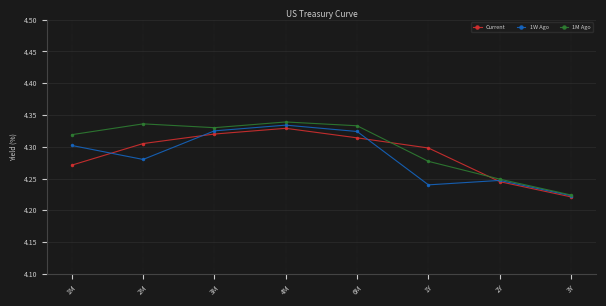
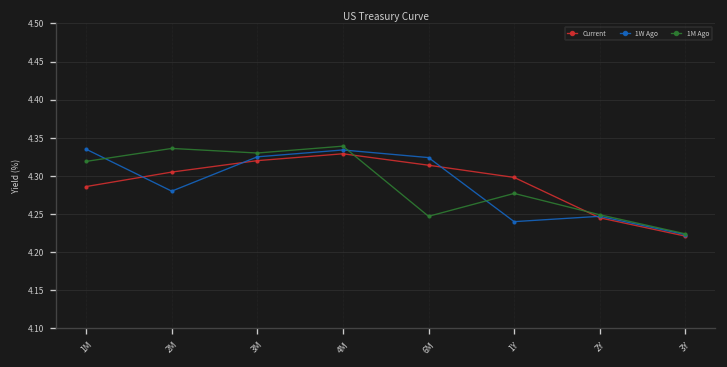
Current, 1M: 4.27 -> 4.29
1W Ago, 1M: 4.30 -> 4.34
1M Ago, 6M: 4.33 -> 4.25
